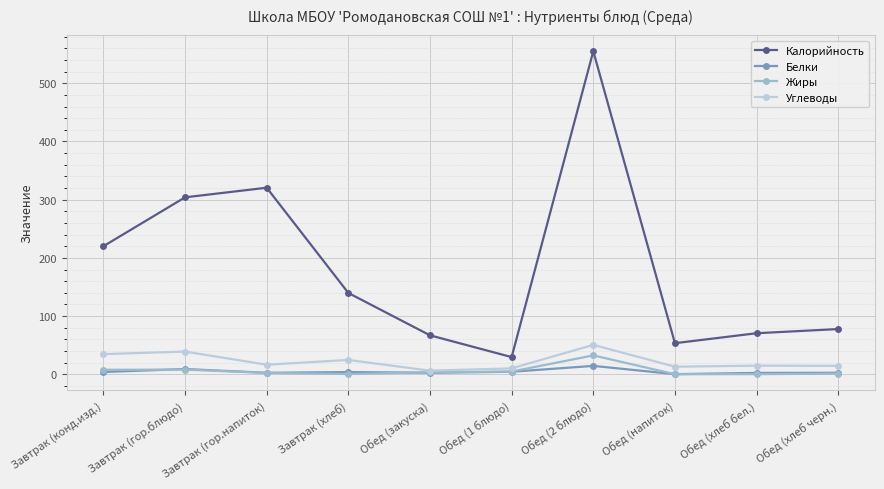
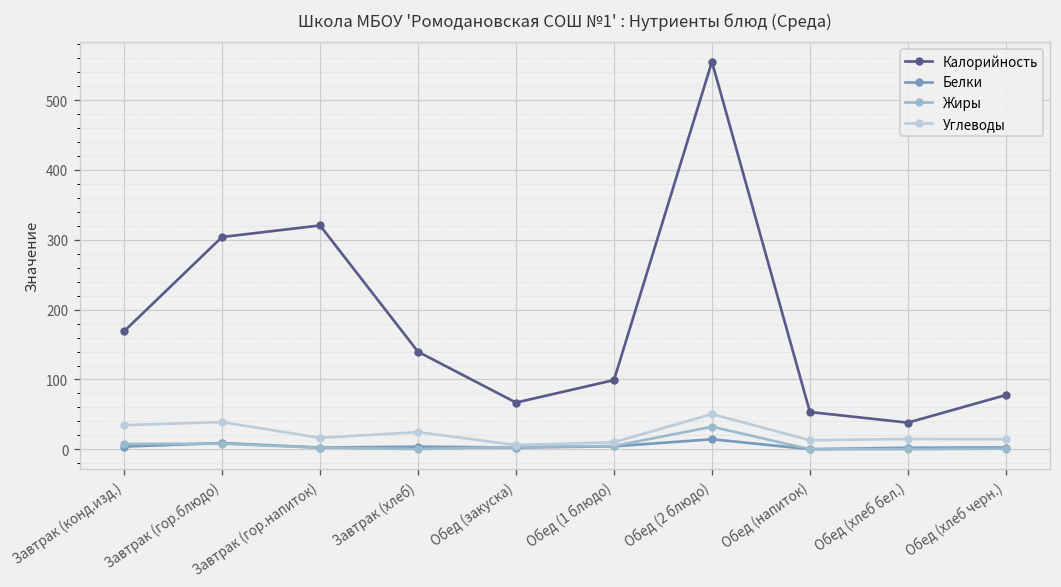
Калорийность, Завтрак (конд.изд.): 220 -> 170
Калорийность, Обед (1 блюдо): 30 -> 100
Калорийность, Обед (хлеб бел.): 70 -> 40
